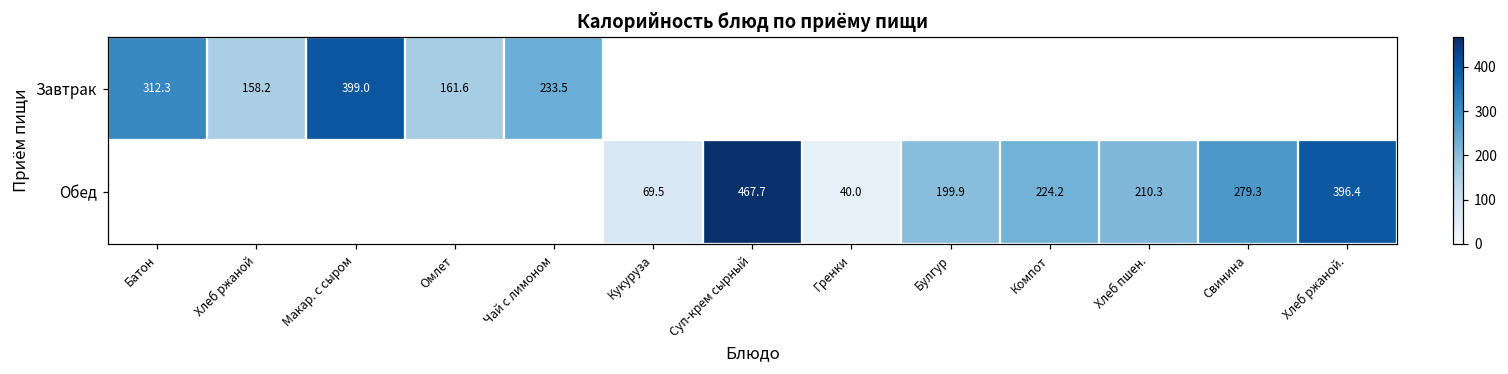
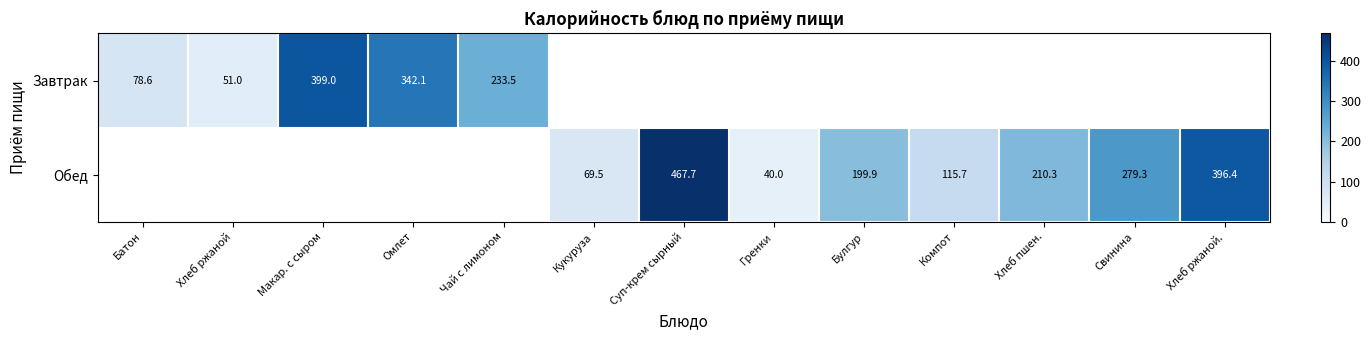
Завтрак, Батон: 312.3 -> 78.6
Завтрак, Хлеб ржаной: 158.2 -> 51.0
Завтрак, Омлет: 161.6 -> 342.1
Обед, Компот: 224.2 -> 115.7
